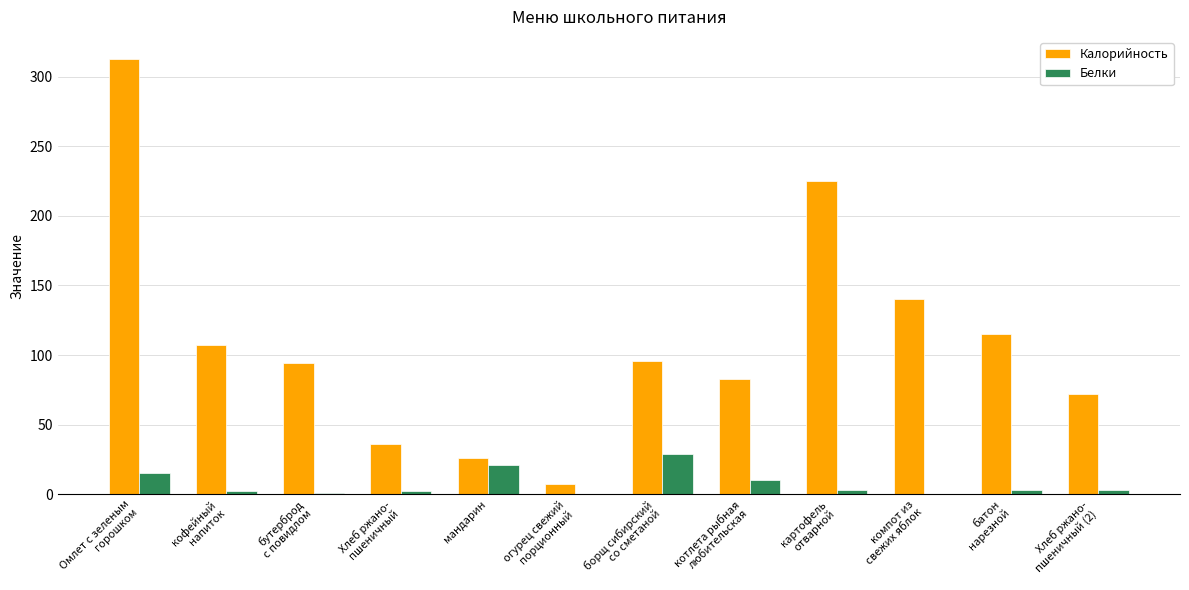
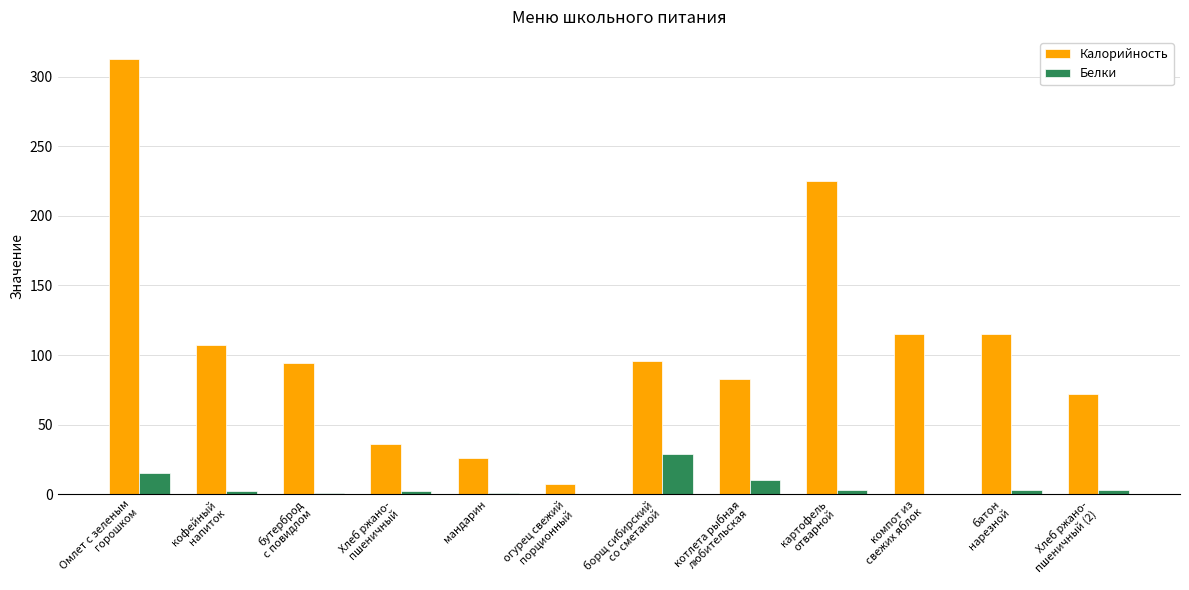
Белки, мандарин: 21 -> 1
Калорийность, компот из свежих яблок: 140 -> 115
